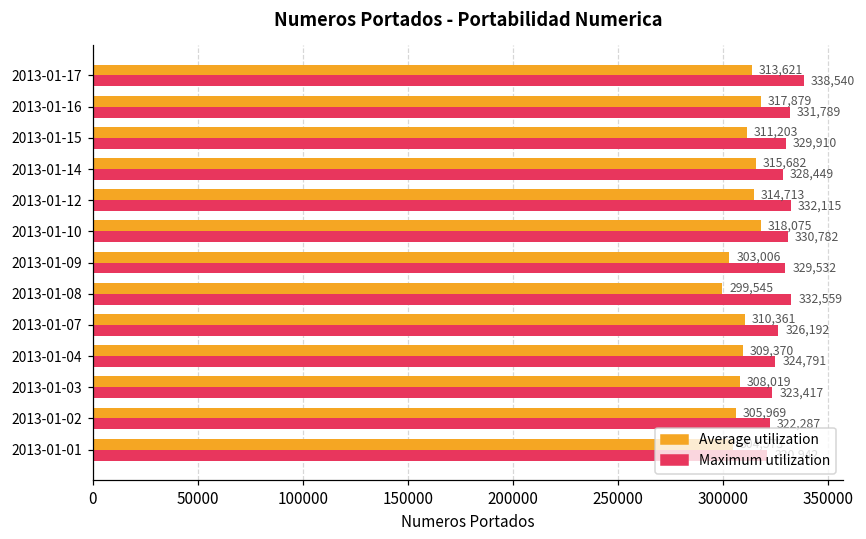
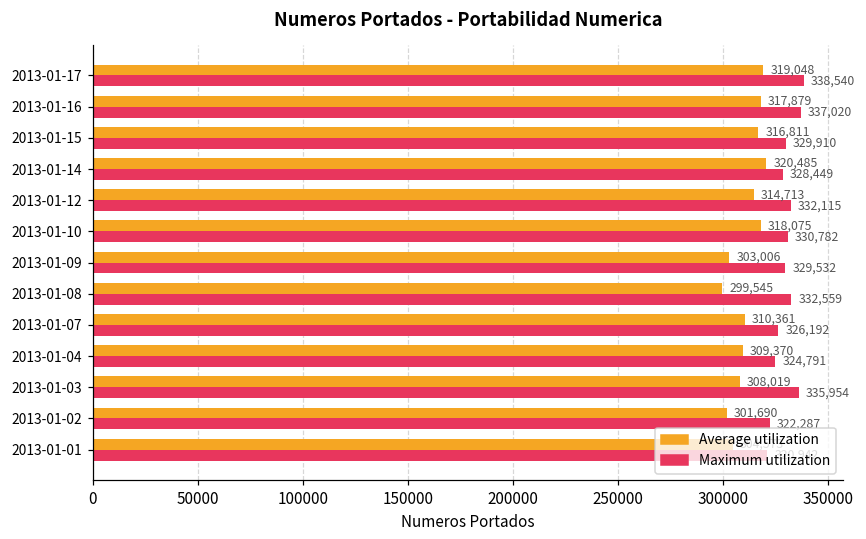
Average utilization, 2013-01-17: 313,621 -> 319,048
Maximum utilization, 2013-01-16: 331,789 -> 337,020
Average utilization, 2013-01-15: 311,203 -> 316,811
Average utilization, 2013-01-14: 315,682 -> 320,485
Maximum utilization, 2013-01-03: 323,417 -> 335,954
Average utilization, 2013-01-02: 305,969 -> 301,690
